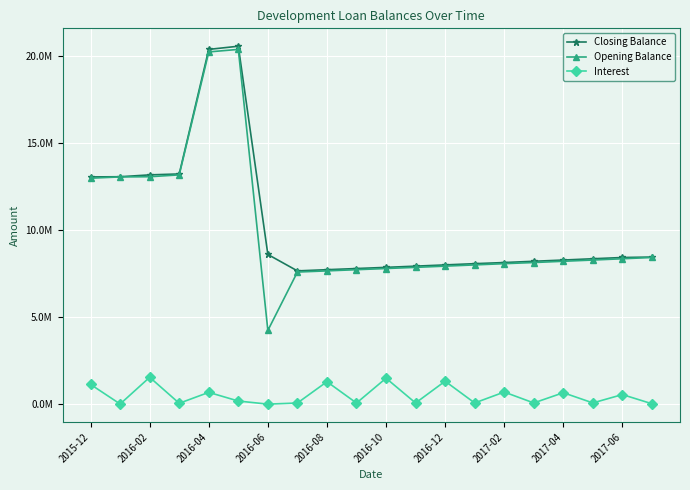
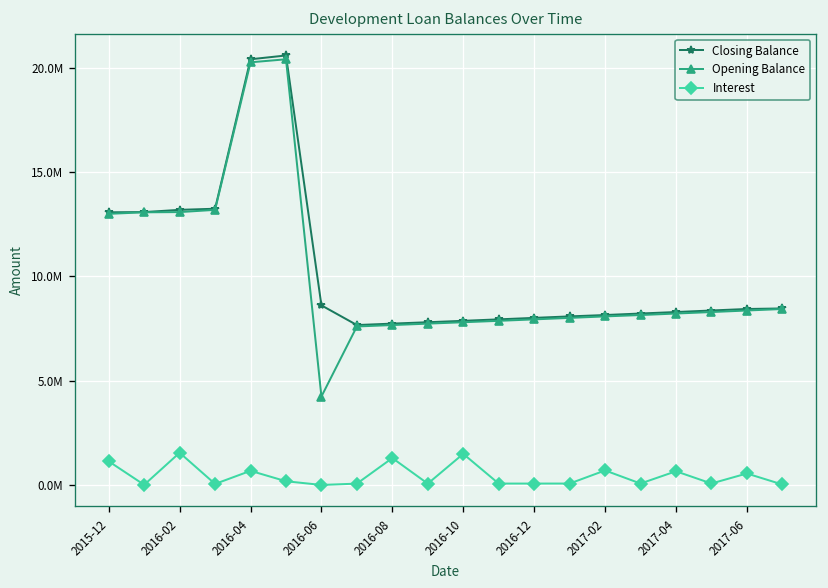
Interest, 2016-12: 1300000 -> 100000
